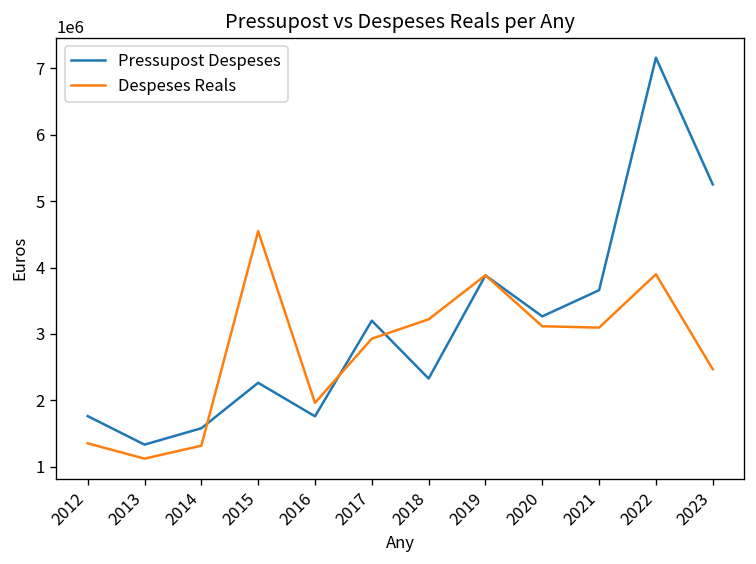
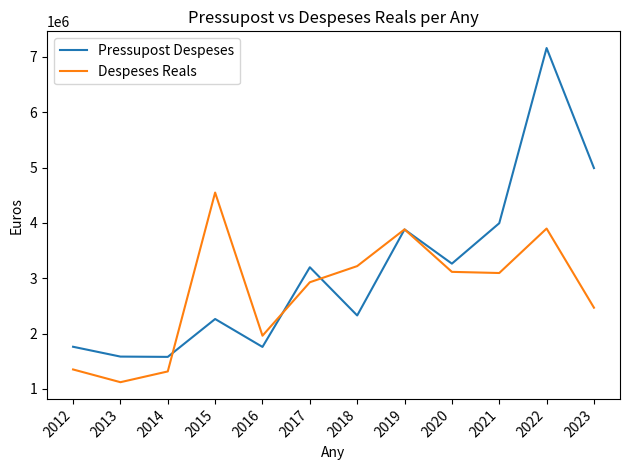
Pressupost Despeses, 2013: 1300000 -> 1600000
Pressupost Despeses, 2021: 3700000 -> 4000000
Pressupost Despeses, 2023: 5300000 -> 5000000
